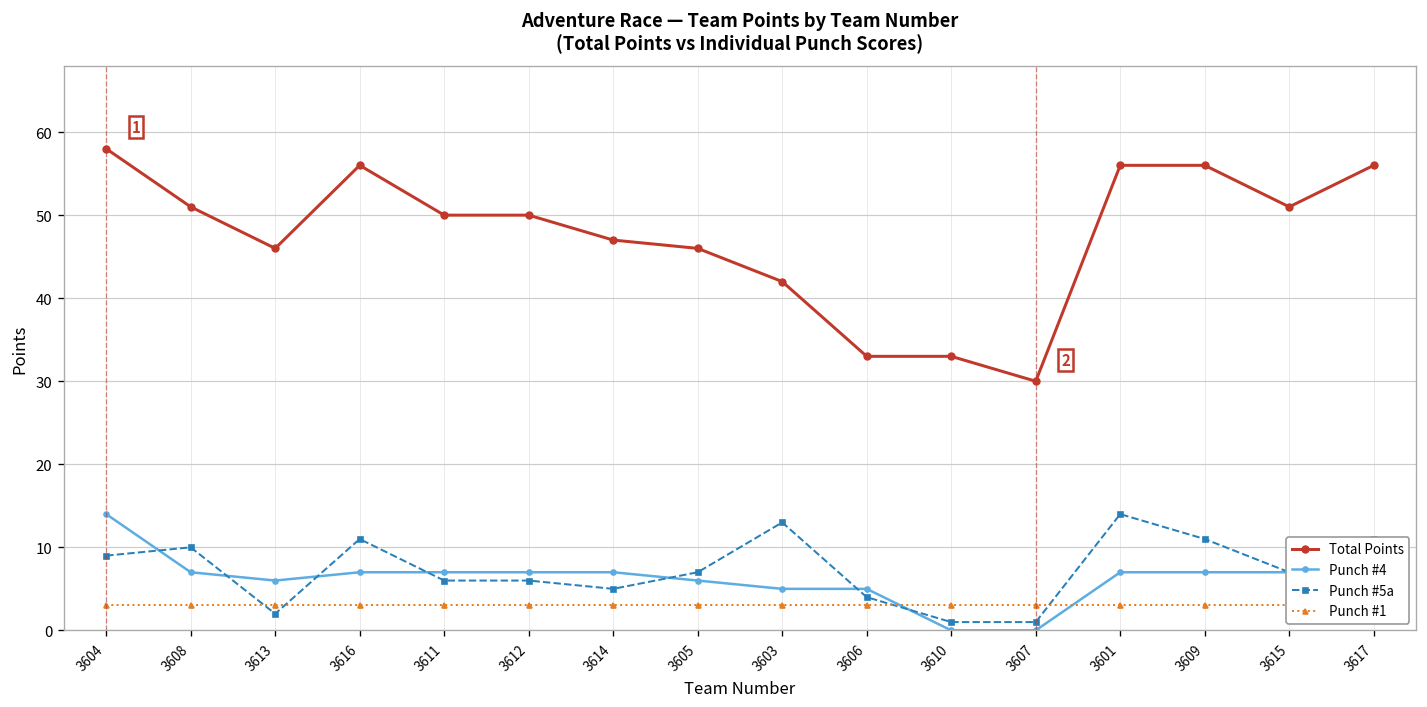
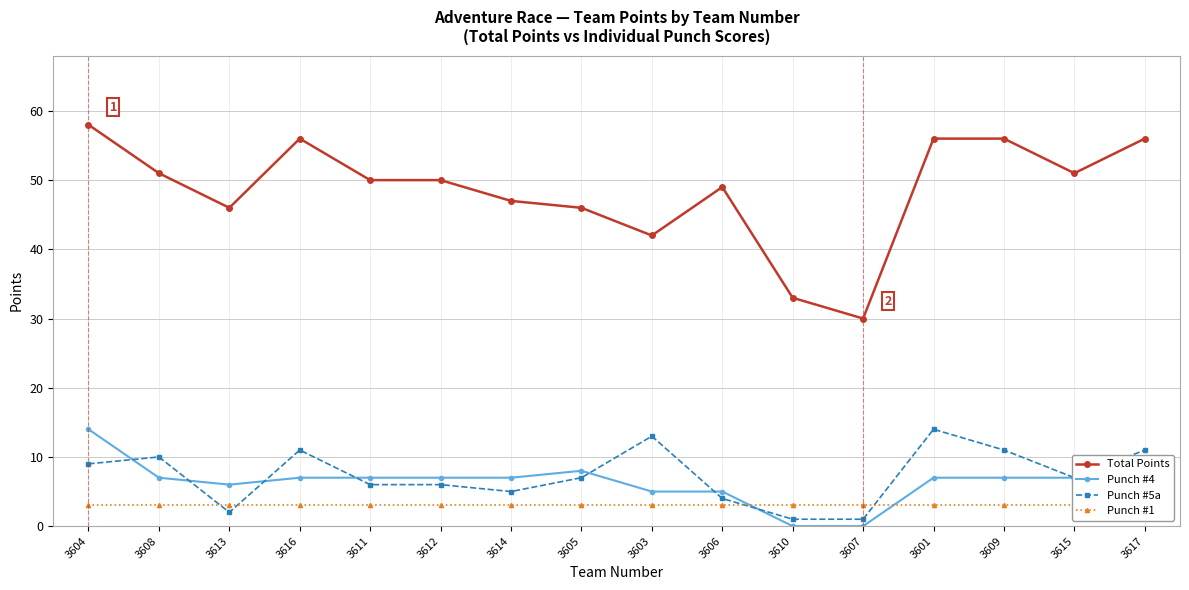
Punch #4, 3605: 6 -> 8
Total Points, 3606: 33 -> 49
